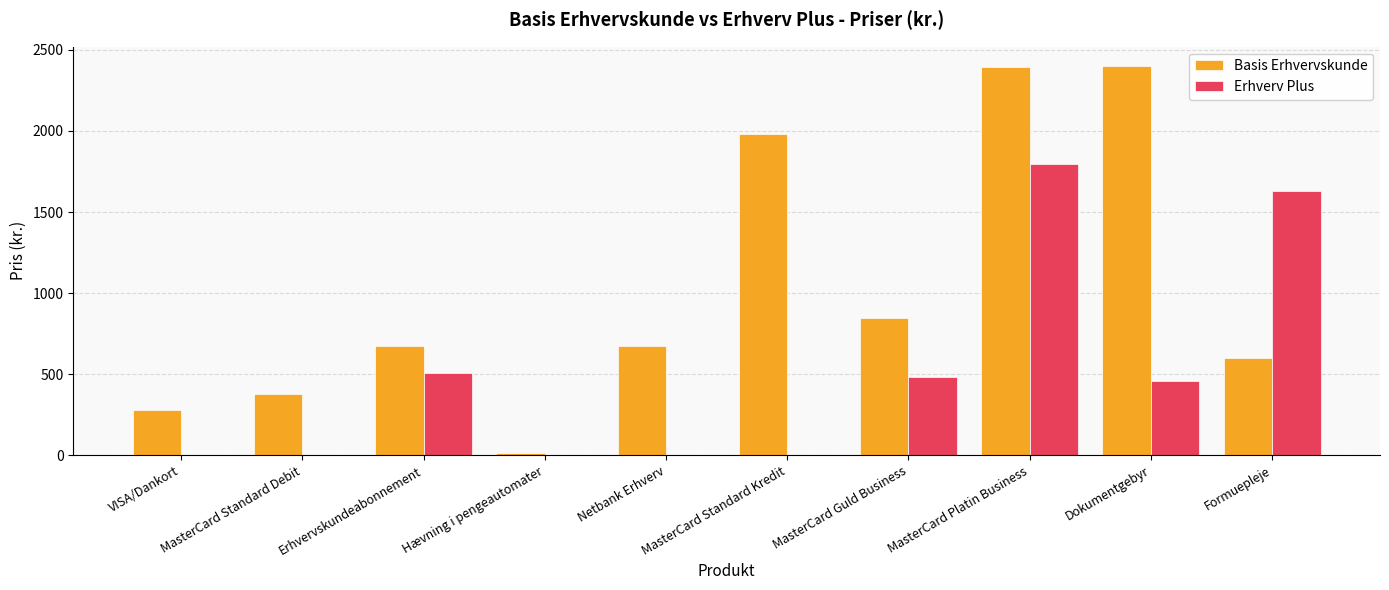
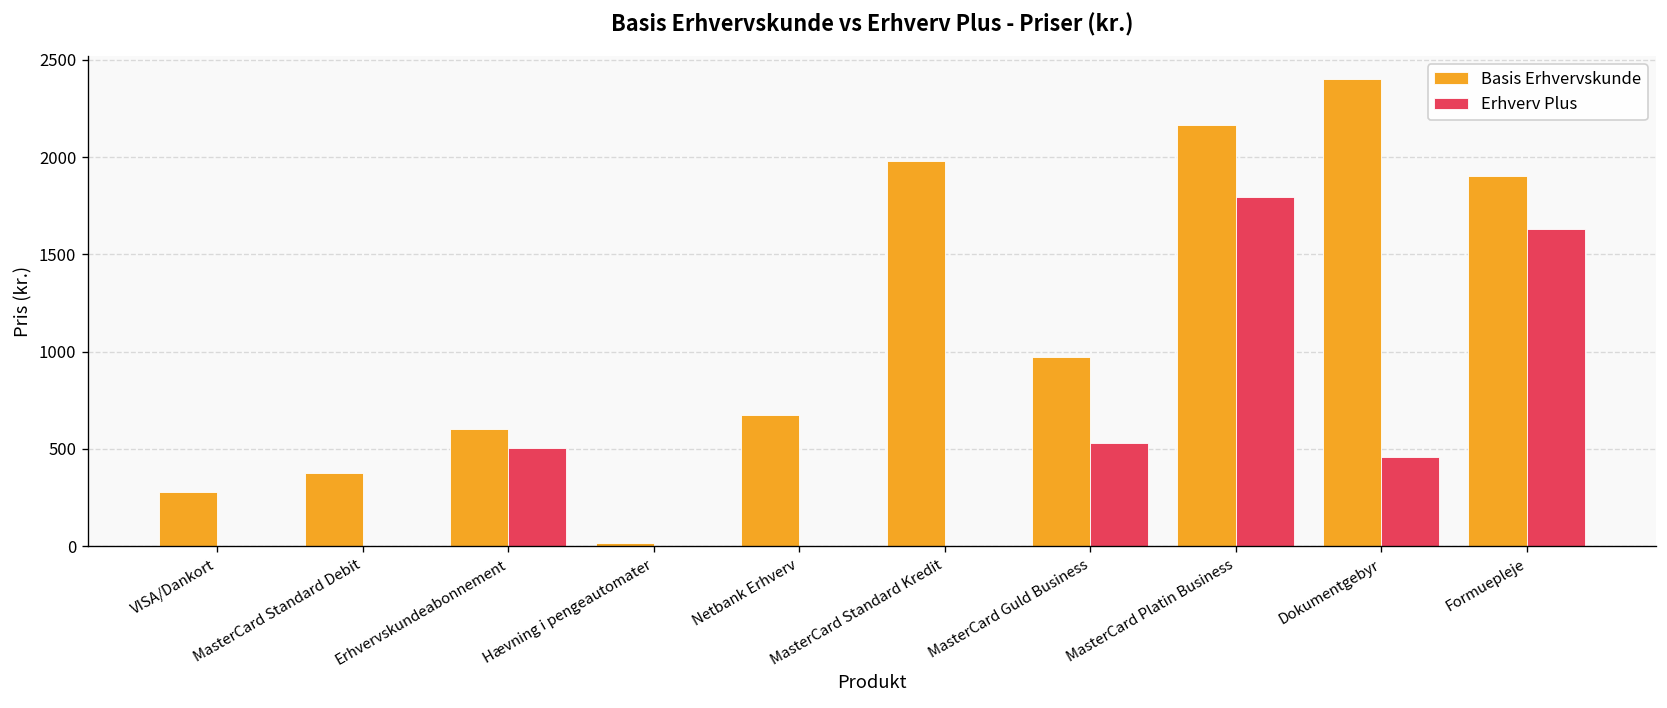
Basis Erhvervskunde, Erhvervskundeabonnement: 680 -> 600
Basis Erhvervskunde, MasterCard Guld Business: 850 -> 980
Erhverv Plus, MasterCard Guld Business: 480 -> 530
Basis Erhvervskunde, MasterCard Platin Business: 2400 -> 2170
Basis Erhvervskunde, Formuepleje: 600 -> 1900
